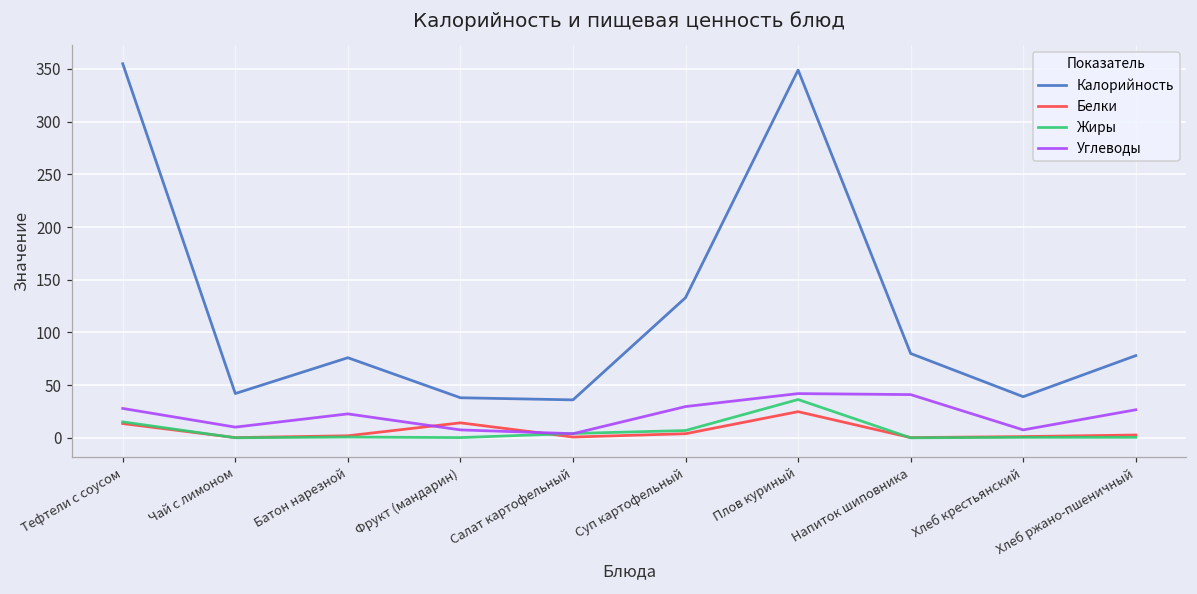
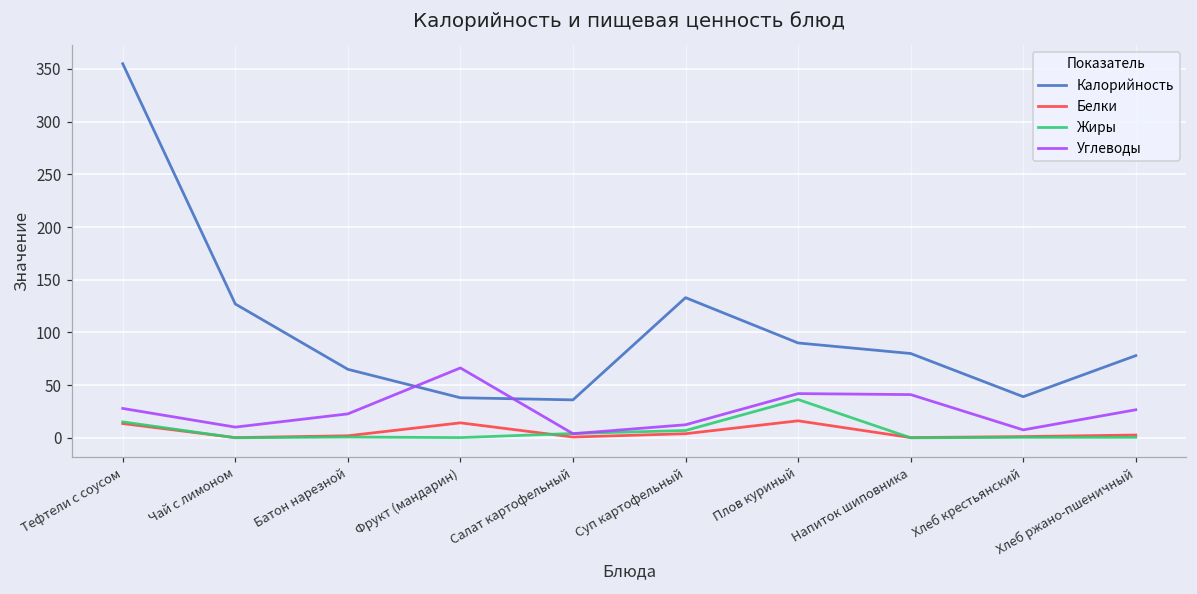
Калорийность, Чай с лимоном: 40 -> 130
Калорийность, Батон нарезной: 80 -> 70
Углеводы, Фрукт (мандарин): 10 -> 70
Углеводы, Суп картофельный: 30 -> 10
Калорийность, Плов куриный: 350 -> 90
Белки, Плов куриный: 25 -> 16
